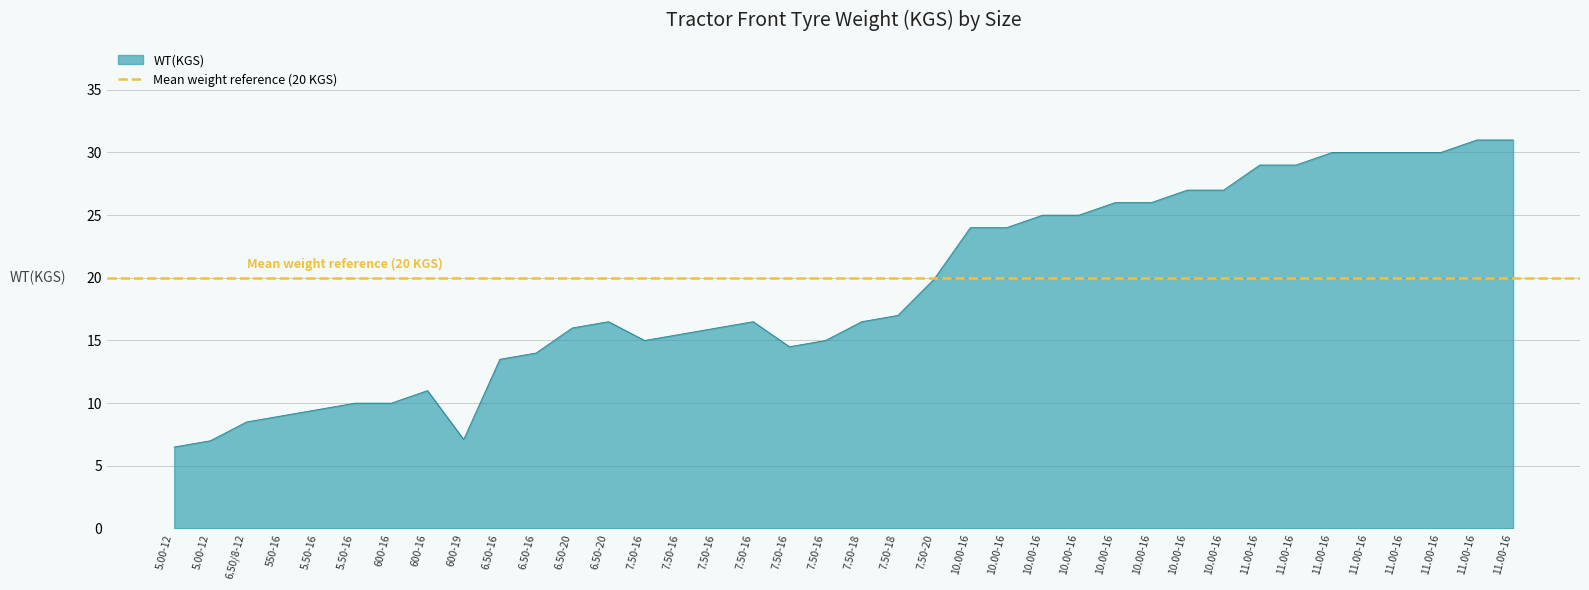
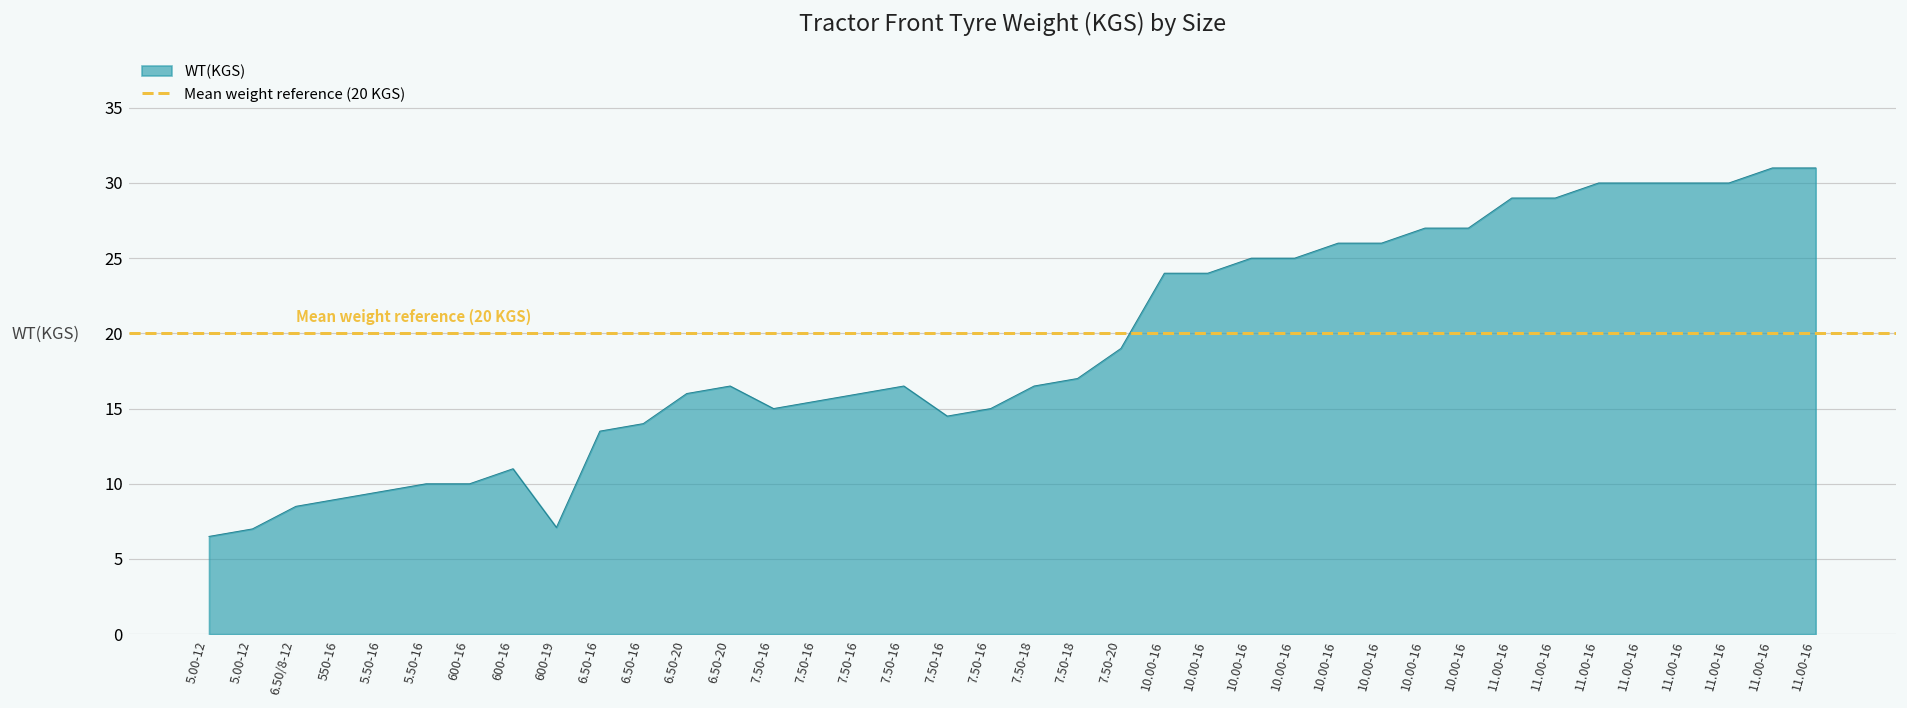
7.50-20: 19.9 -> 19.0
